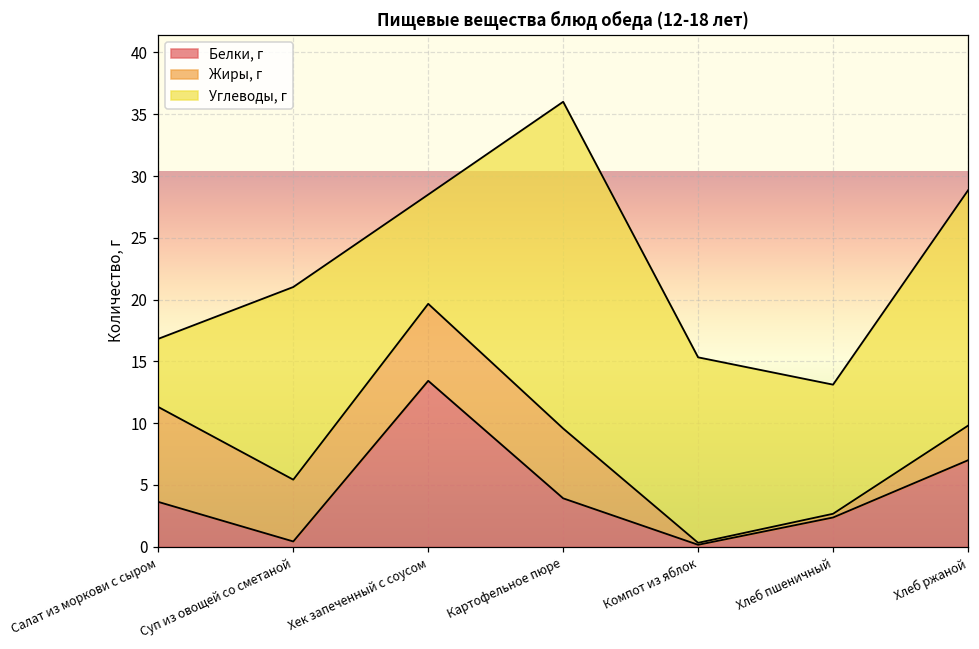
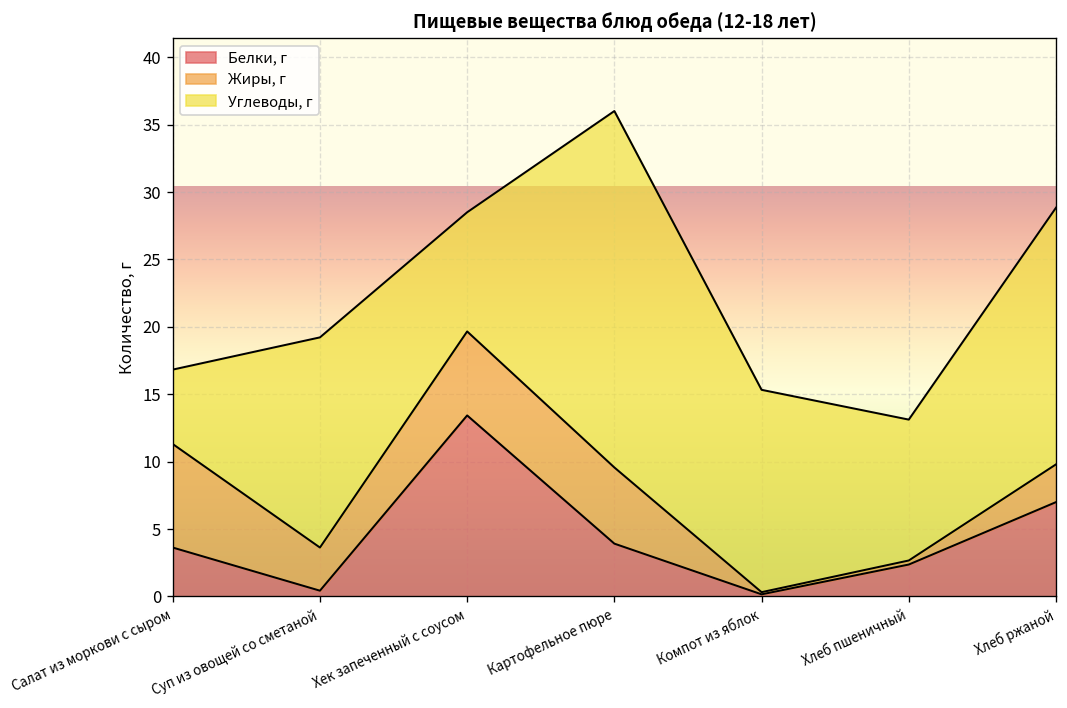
Жиры, г, Суп из овощей со сметаной: 5.0 -> 3.2
